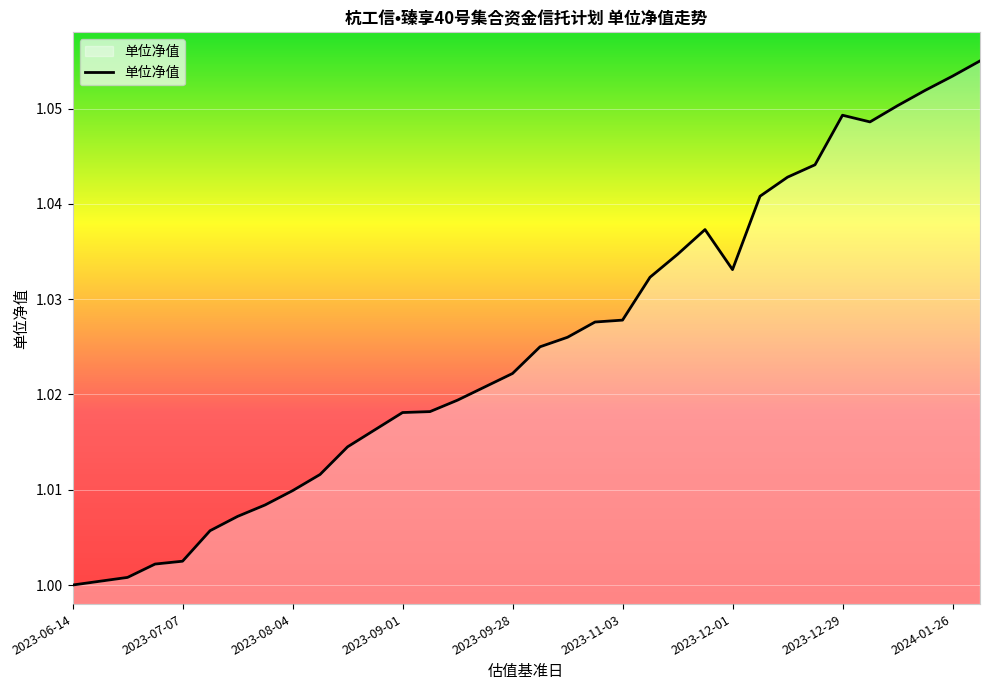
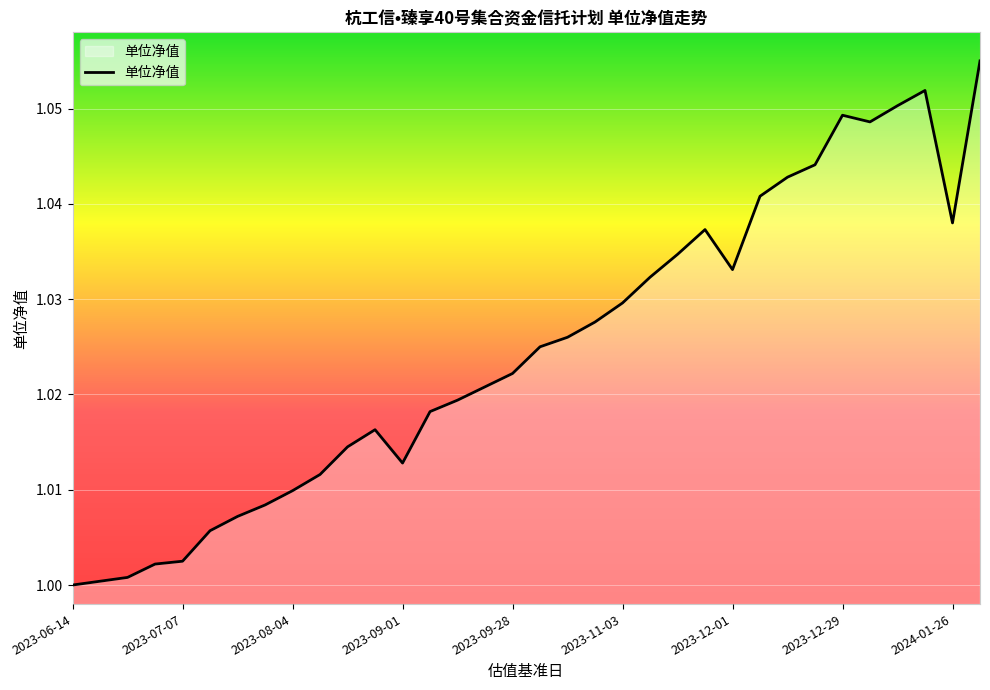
2023-09-01: 1.018 -> 1.013
2023-11-03: 1.028 -> 1.030
2024-01-26: 1.053 -> 1.038
